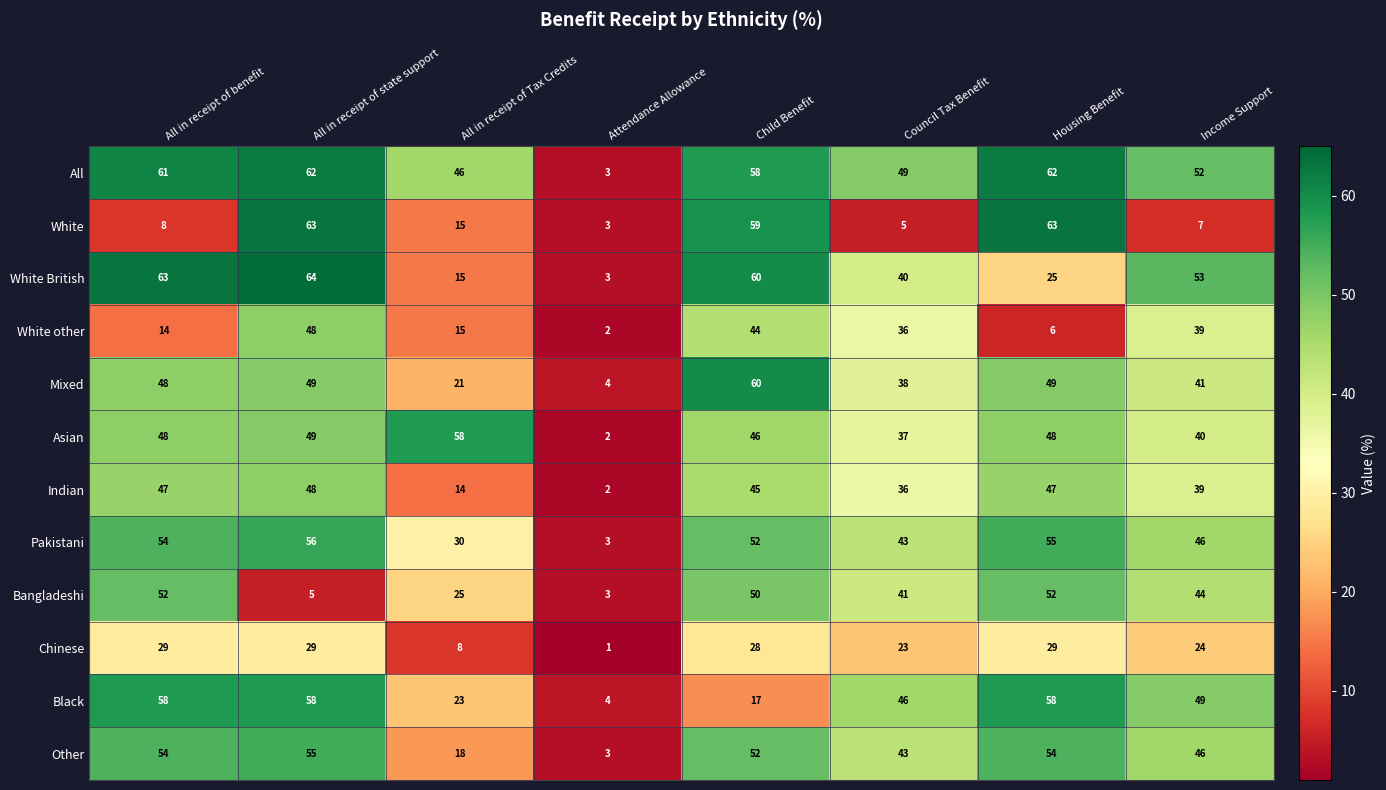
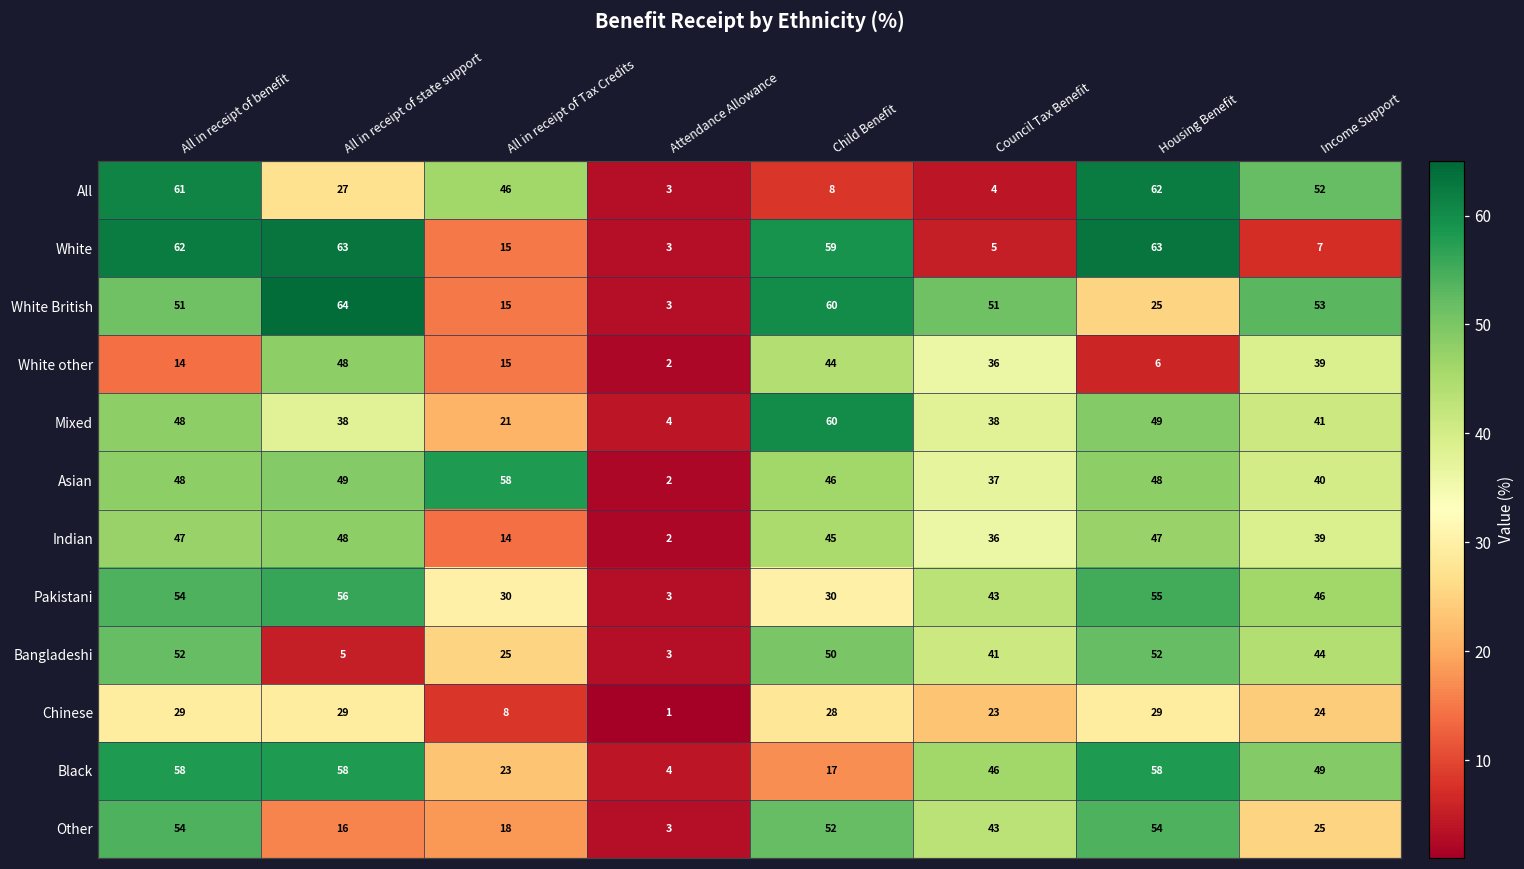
All, All in receipt of state support: 62 -> 27
All, Child Benefit: 58 -> 8
All, Council Tax Benefit: 49 -> 4
White, All in receipt of benefit: 8 -> 62
White British, All in receipt of benefit: 63 -> 51
White British, Council Tax Benefit: 40 -> 51
Mixed, All in receipt of state support: 49 -> 38
Pakistani, Child Benefit: 52 -> 30
Other, All in receipt of state support: 55 -> 16
Other, Income Support: 46 -> 25
